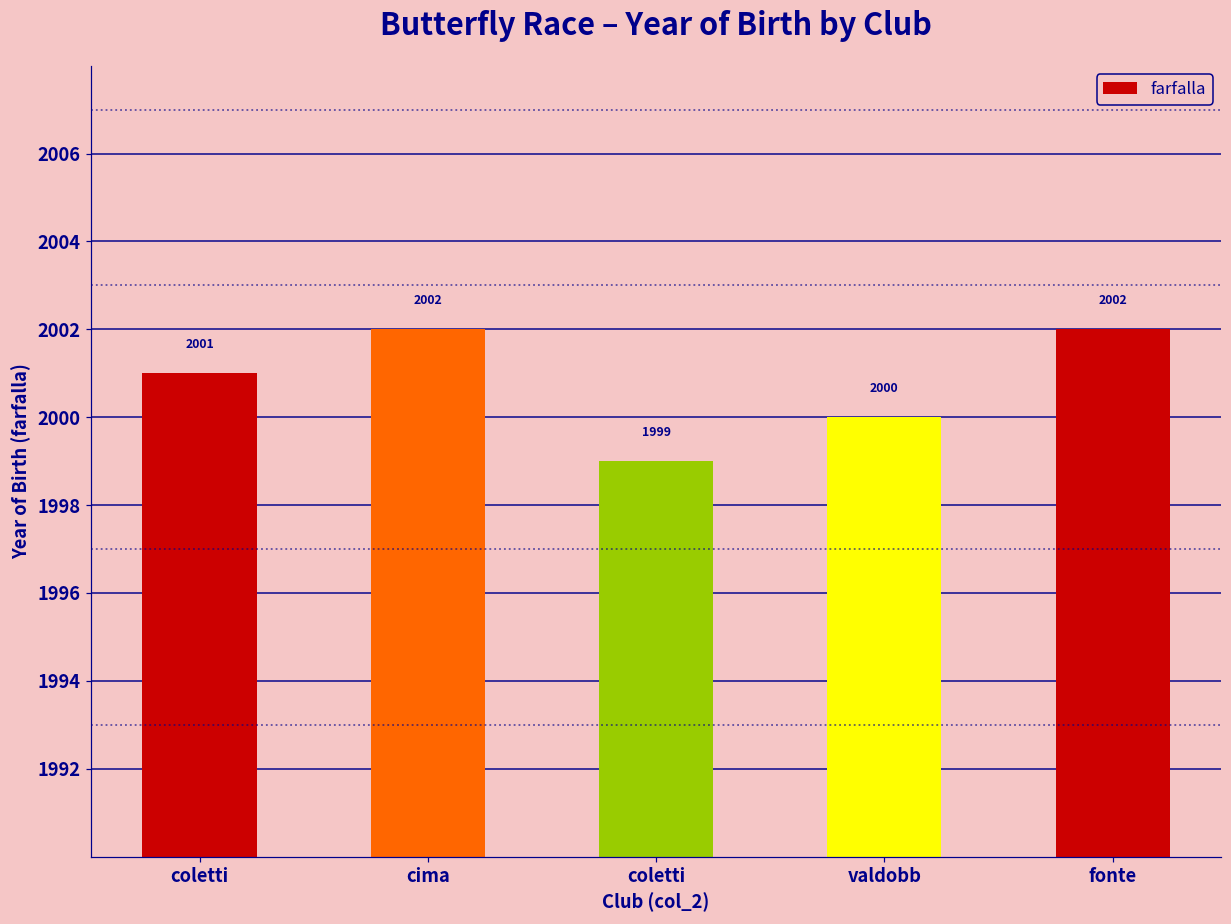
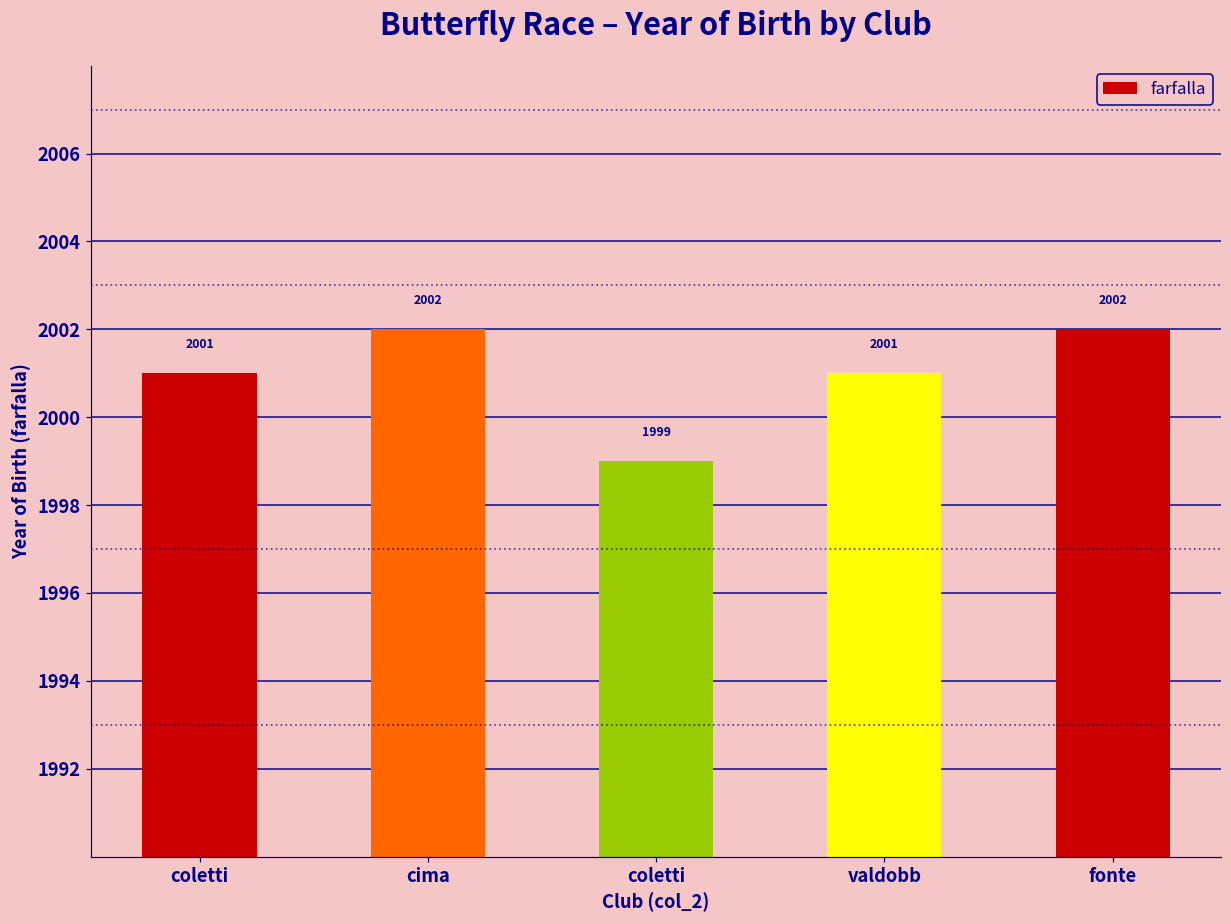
valdobb: 2000 -> 2001
